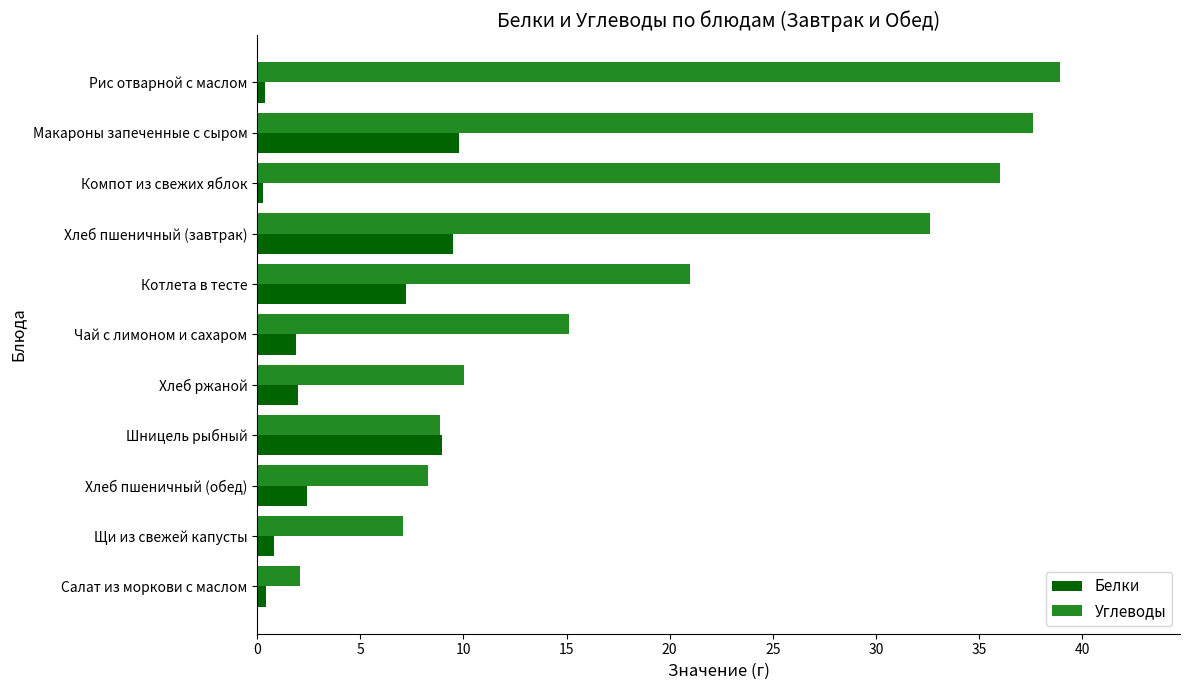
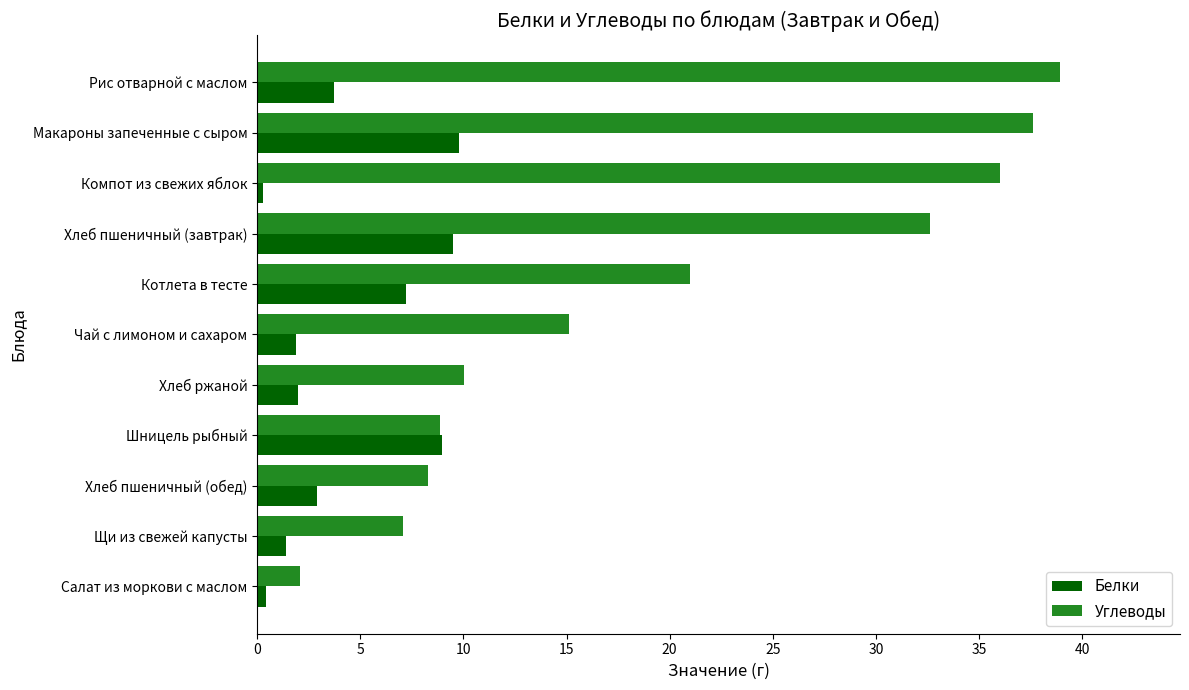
Белки, Рис отварной с маслом: 0.4 -> 3.7
Белки, Хлеб пшеничный (обед): 2.4 -> 2.9
Белки, Щи из свежей капусты: 0.8 -> 1.4
